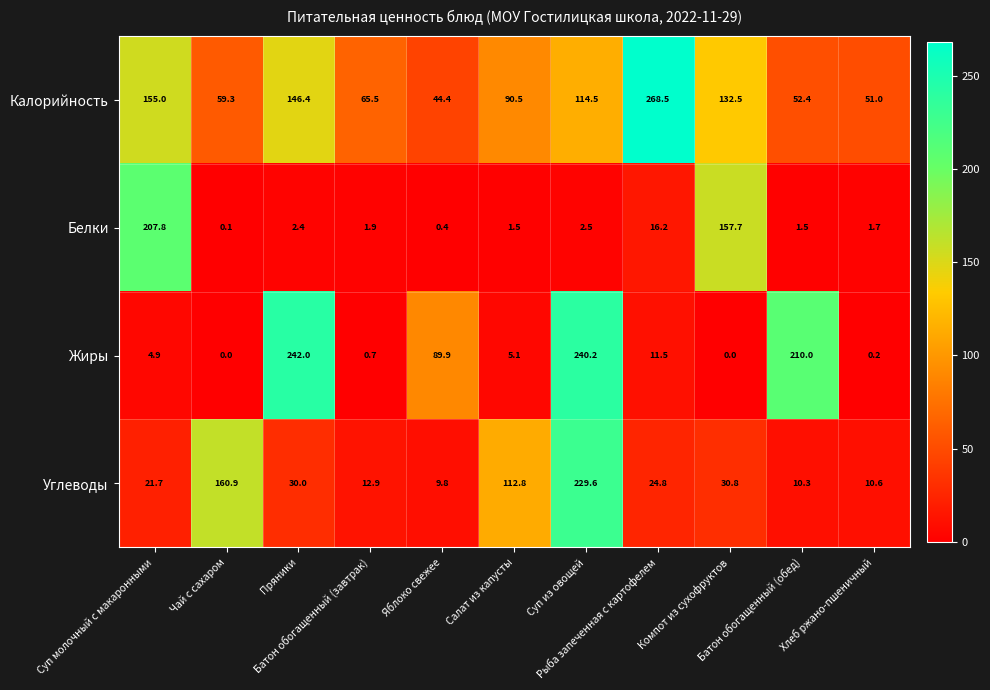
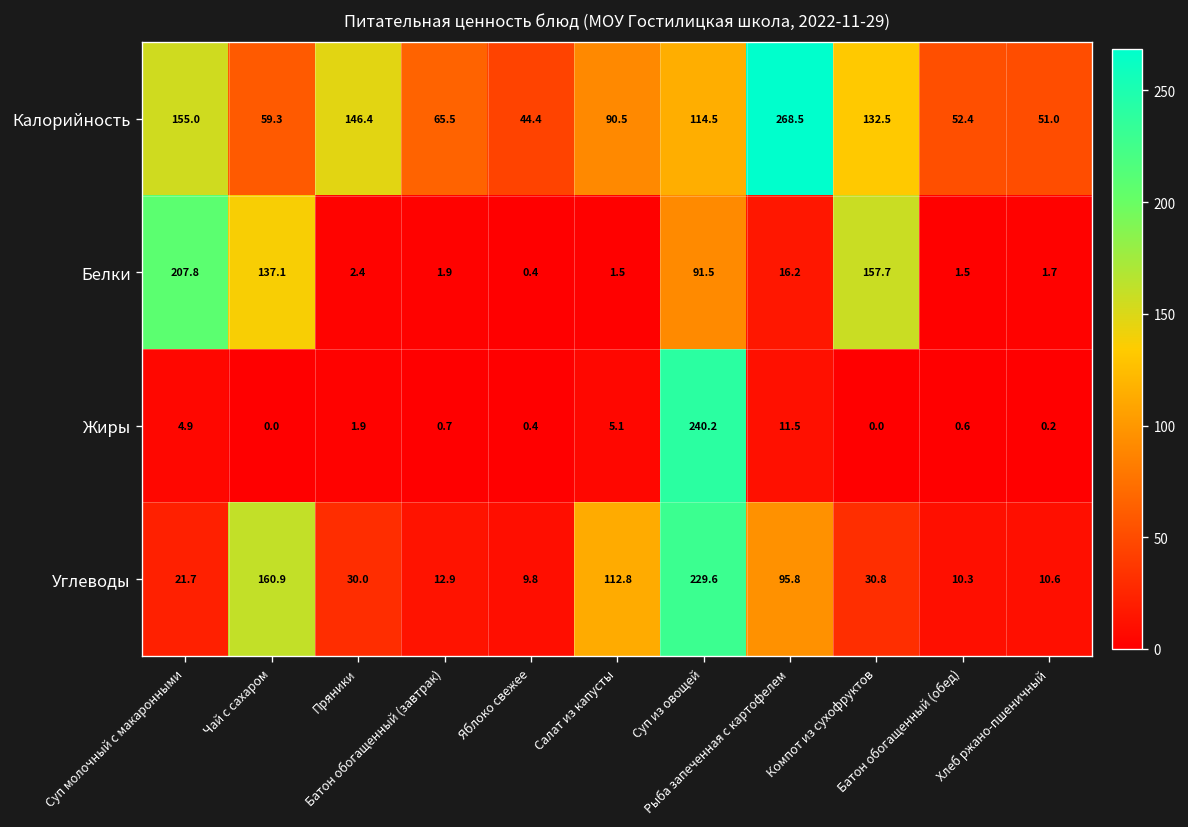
Белки, Чай с сахаром: 0.1 -> 137.1
Белки, Суп из овощей: 2.5 -> 91.5
Жиры, Пряники: 242.0 -> 1.9
Жиры, Яблоко свежее: 89.9 -> 0.4
Жиры, Батон обогащенный (обед): 210.0 -> 0.6
Углеводы, Рыба запеченная с картофелем: 24.8 -> 95.8
